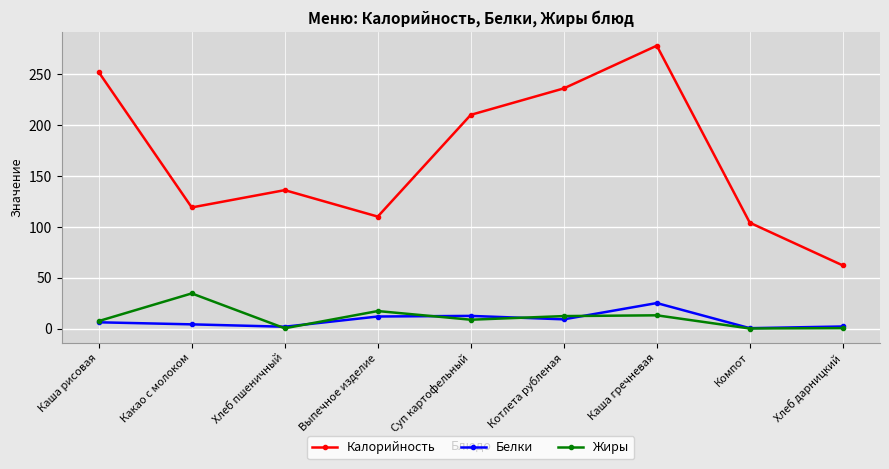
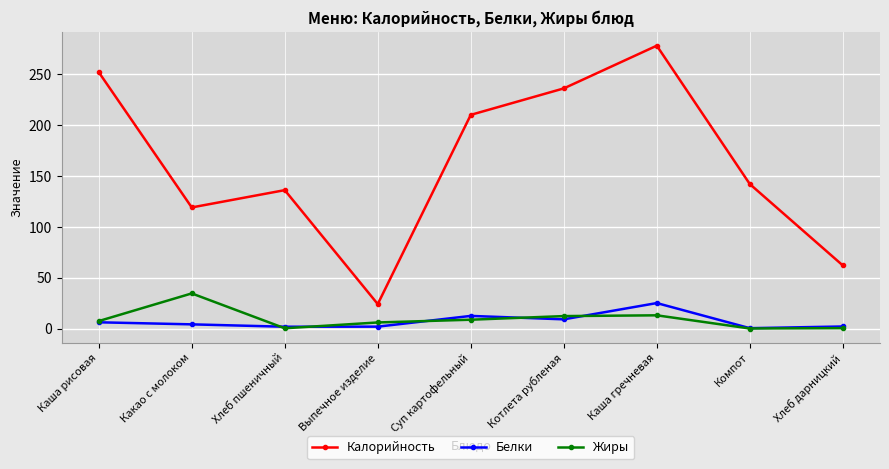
Калорийность, Выпечное изделие: 110 -> 24
Белки, Выпечное изделие: 12 -> 2
Жиры, Выпечное изделие: 17 -> 6
Калорийность, Компот: 104 -> 142
